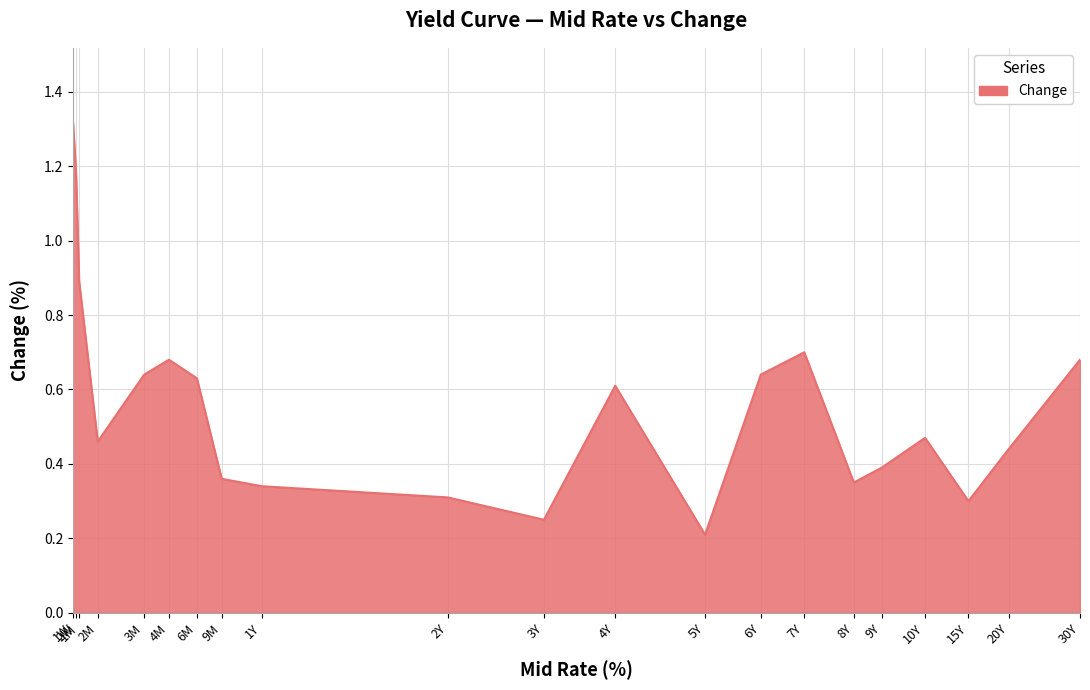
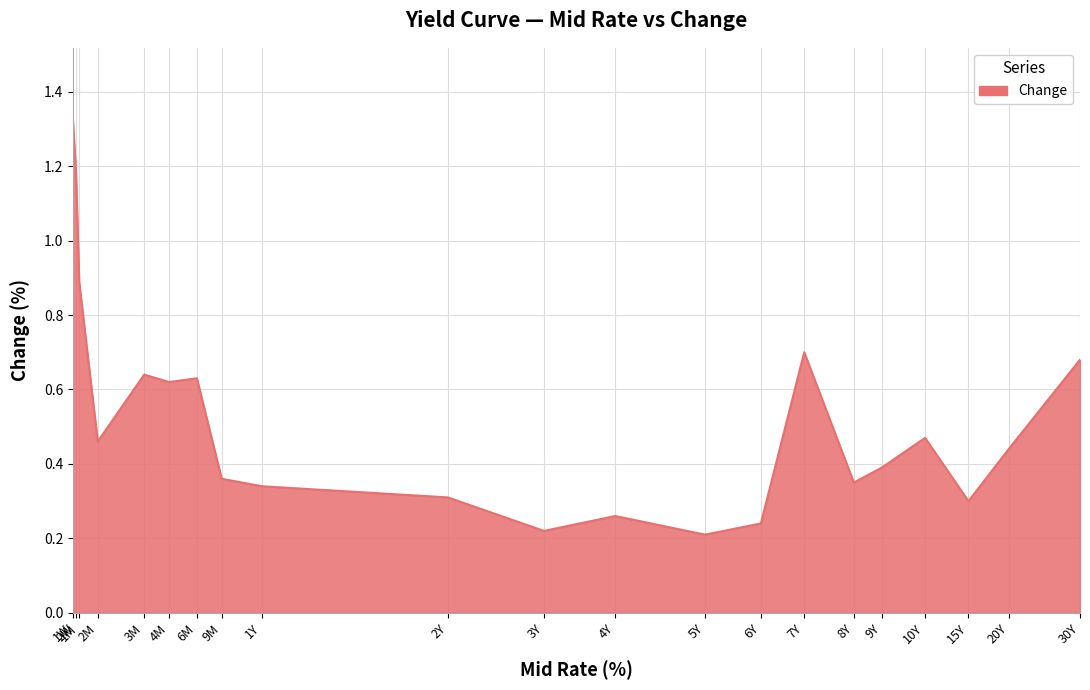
4M: 0.68 -> 0.62
3Y: 0.25 -> 0.22
4Y: 0.61 -> 0.26
6Y: 0.64 -> 0.24
